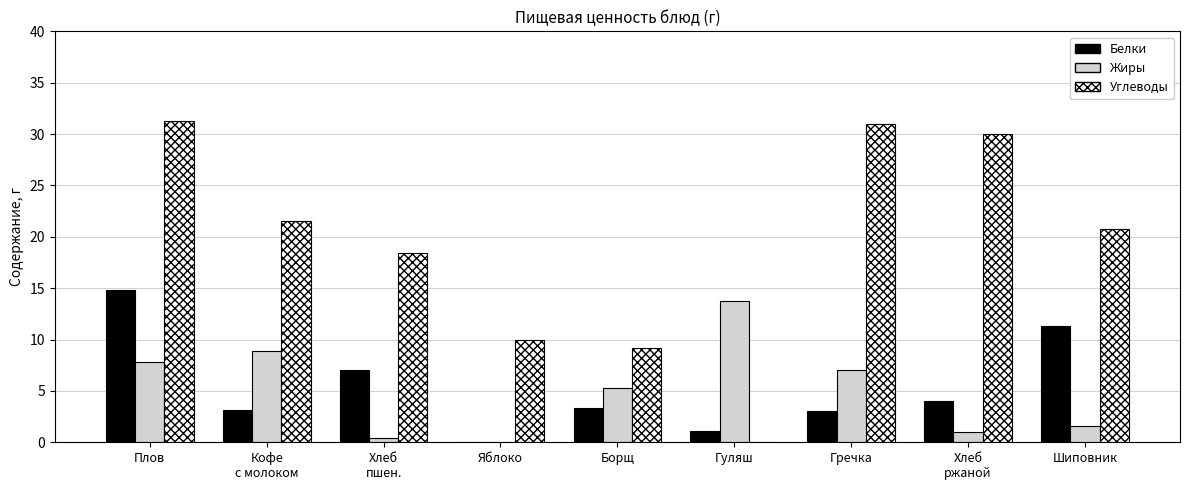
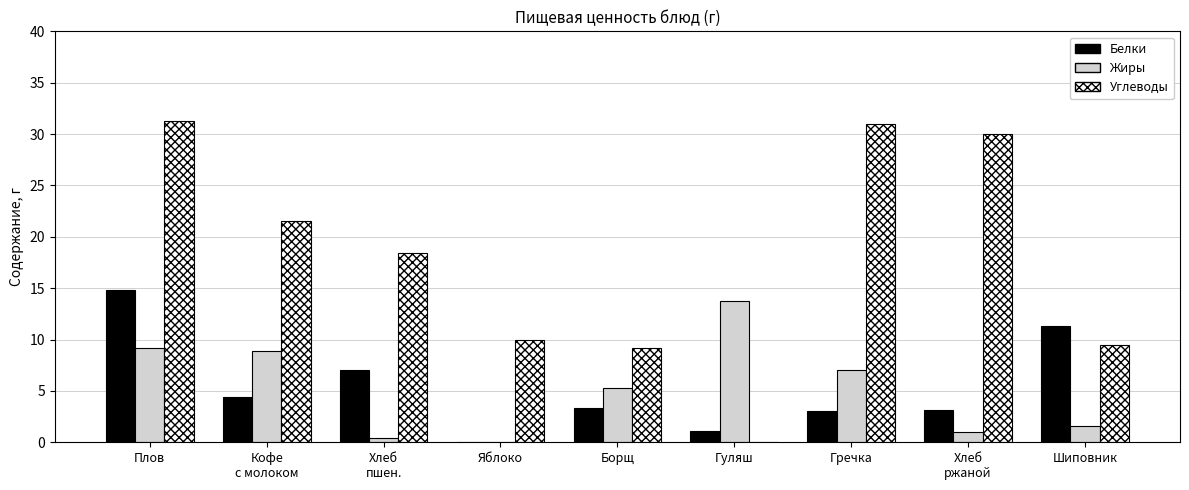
Жиры, Плов: 7.8 -> 9.2
Белки, Кофе с молоком: 3.2 -> 4.4
Белки, Хлеб ржаной: 4.0 -> 3.1
Углеводы, Шиповник: 20.8 -> 9.5
